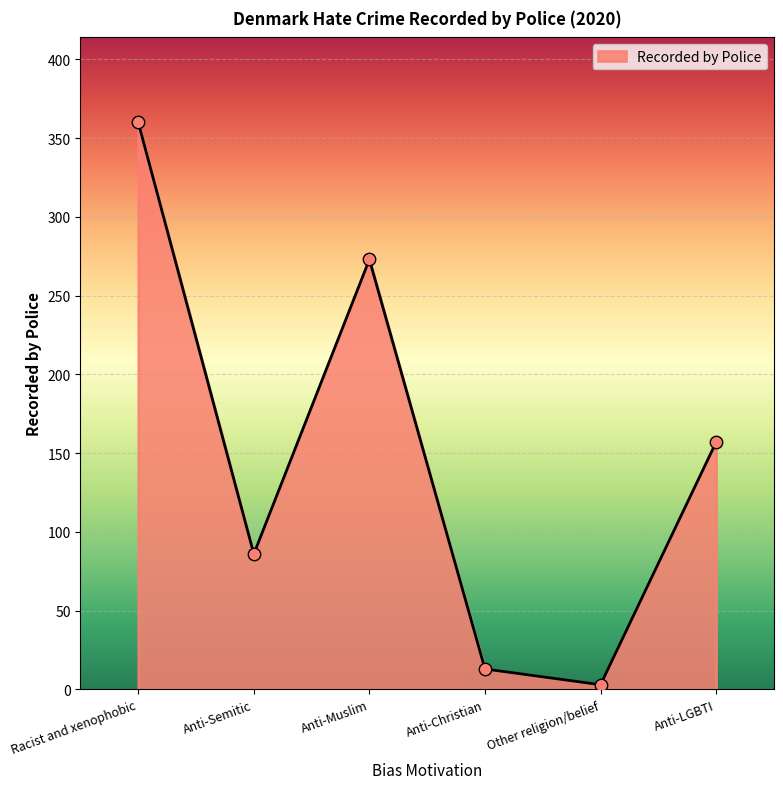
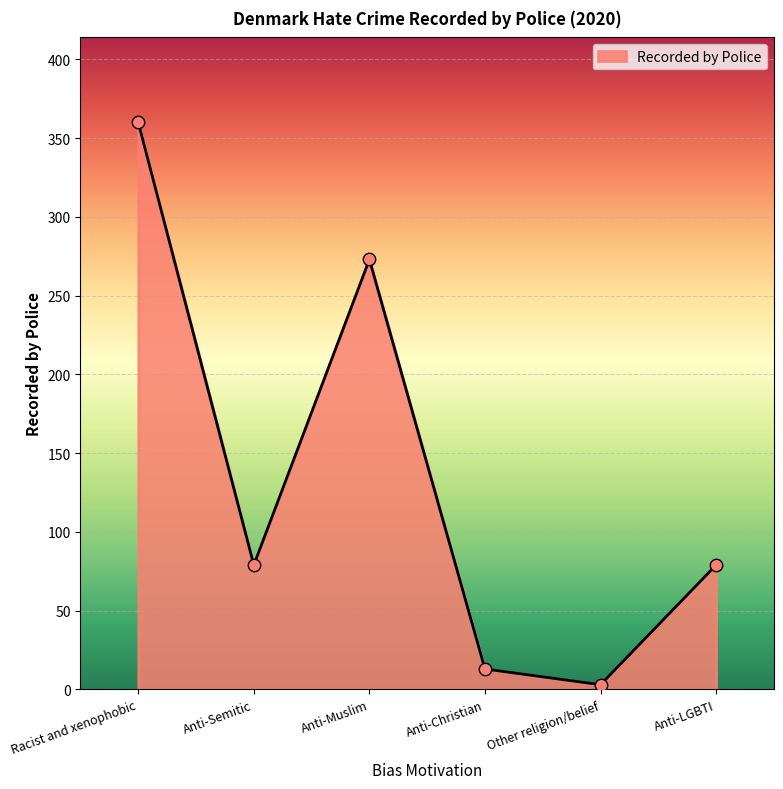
Anti-Semitic: 86 -> 79
Anti-LGBTI: 157 -> 79
